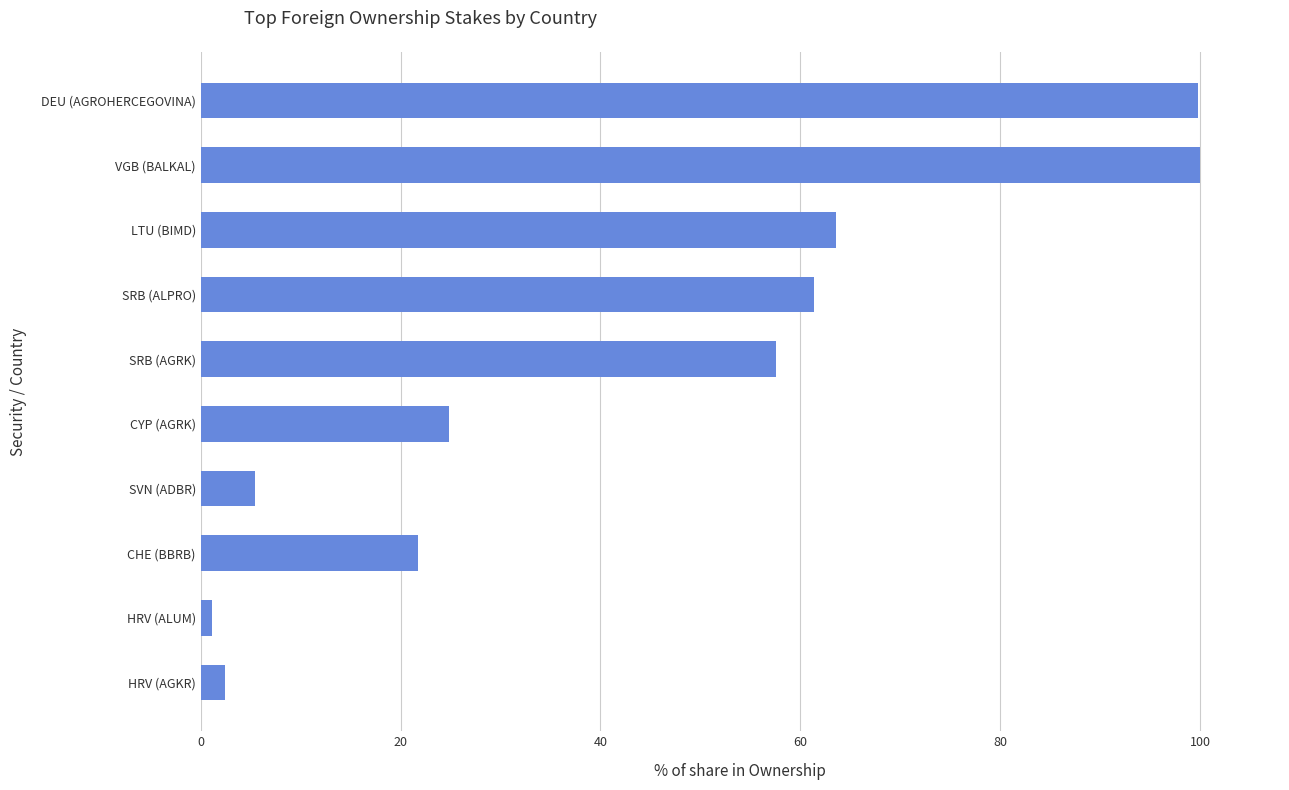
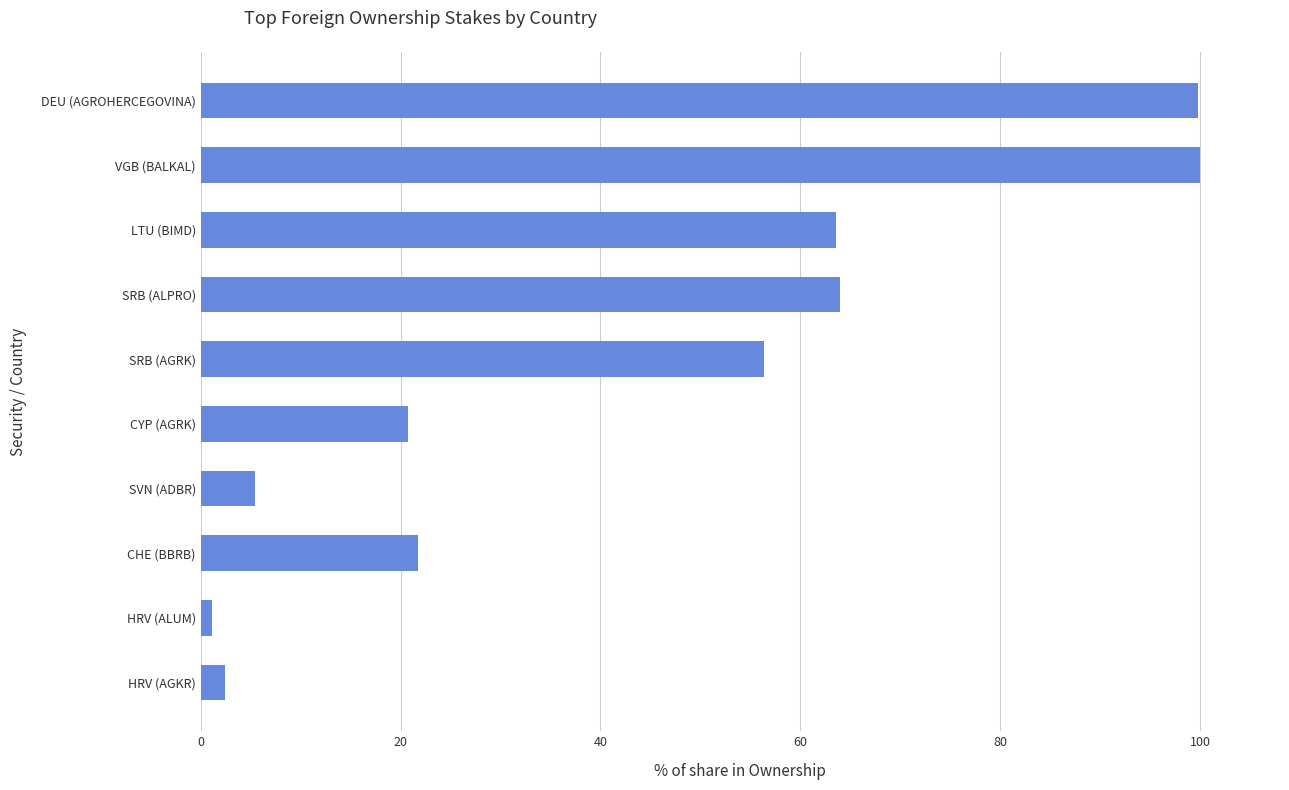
SRB (ALPRO): 61 -> 64
SRB (AGRK): 58 -> 56
CYP (AGRK): 25 -> 21
